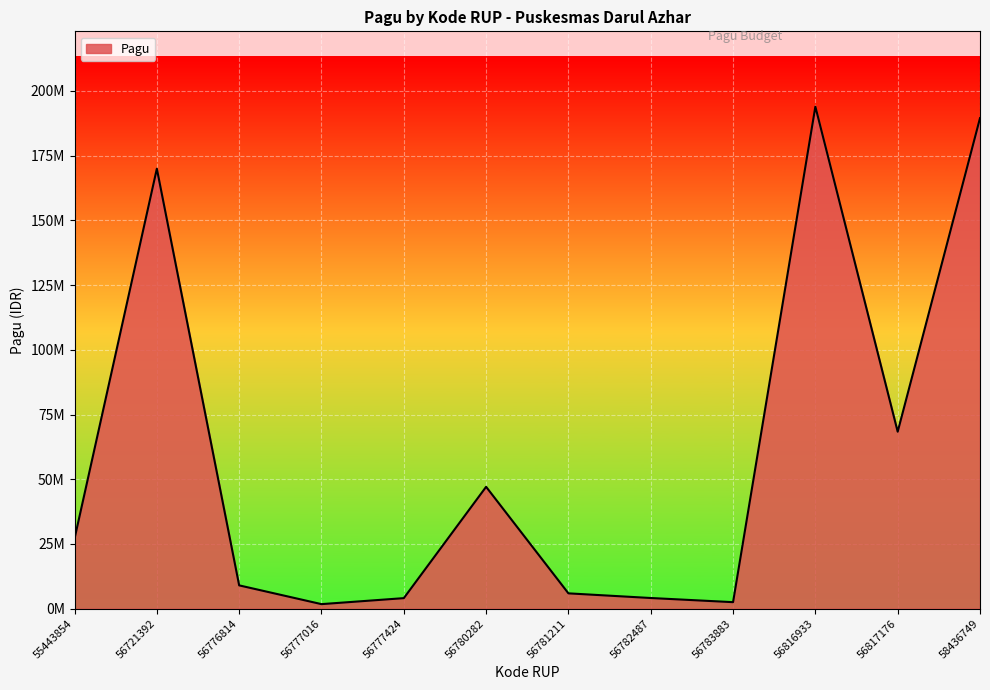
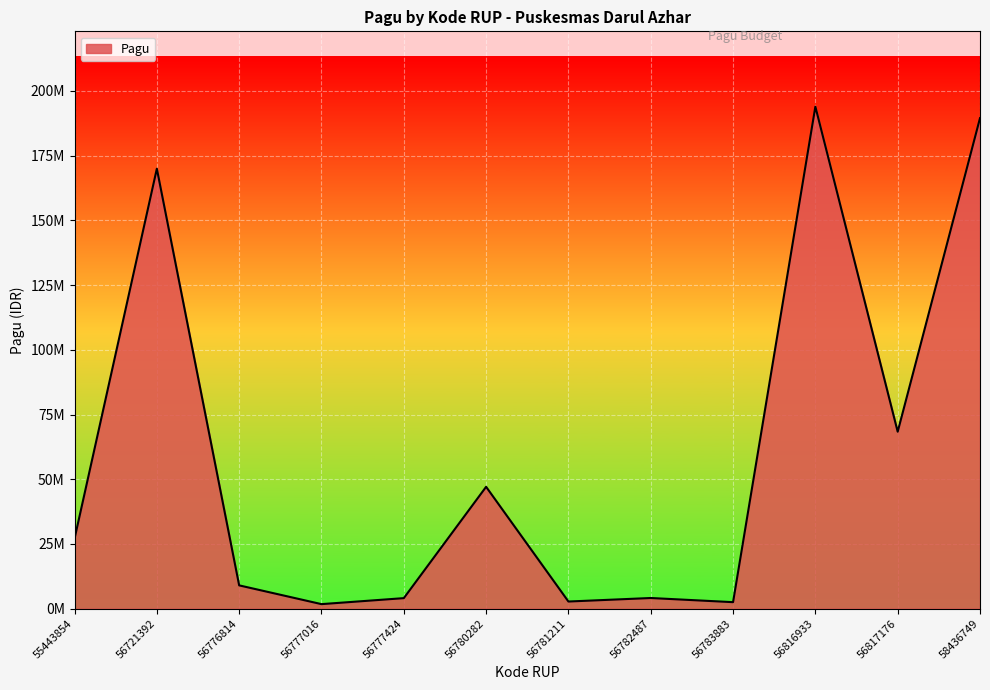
56781211: 6000000 -> 3000000
